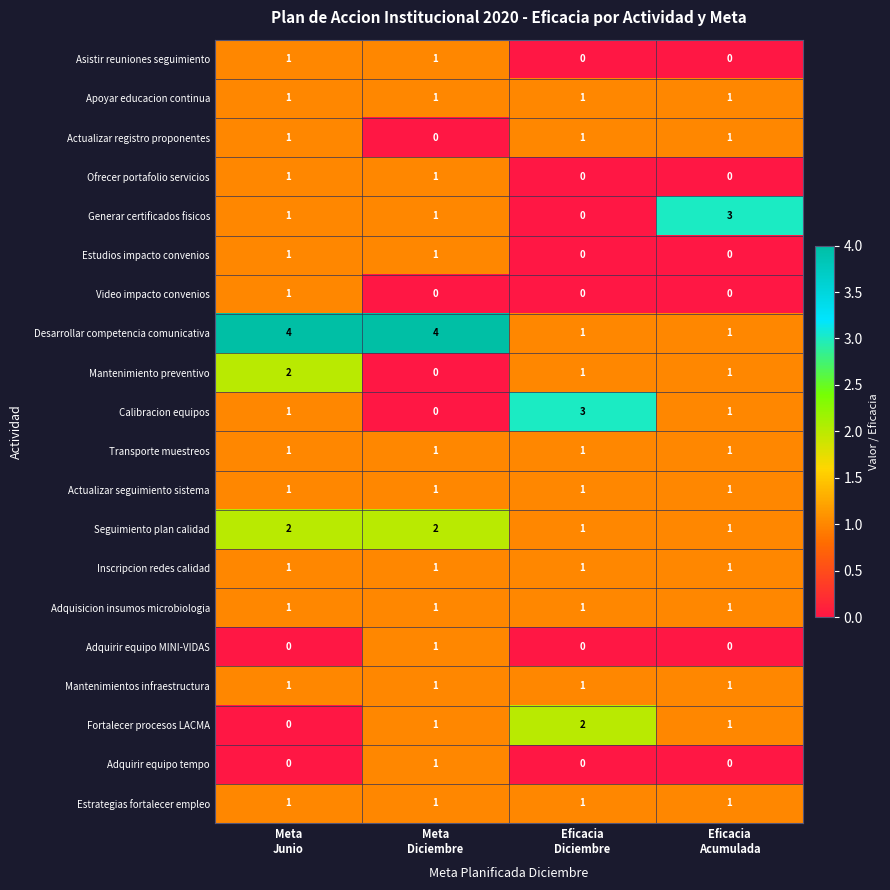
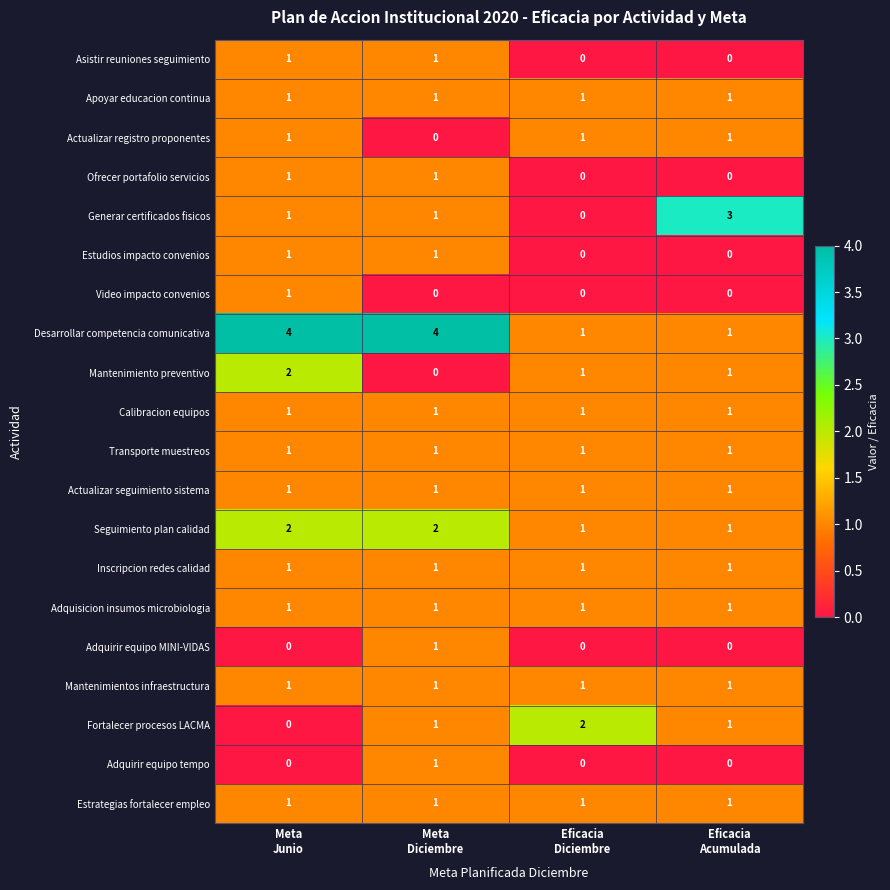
Calibracion equipos, Meta Diciembre: 0 -> 1
Calibracion equipos, Eficacia Diciembre: 3 -> 1
